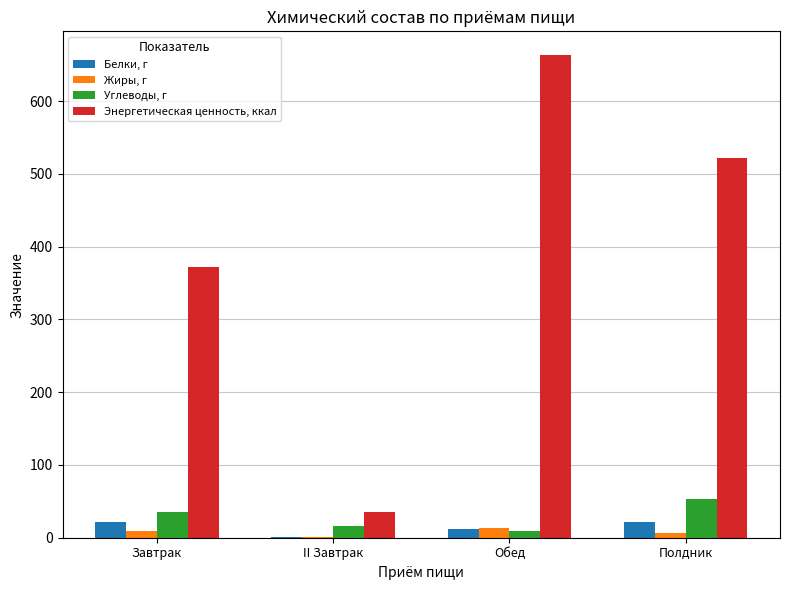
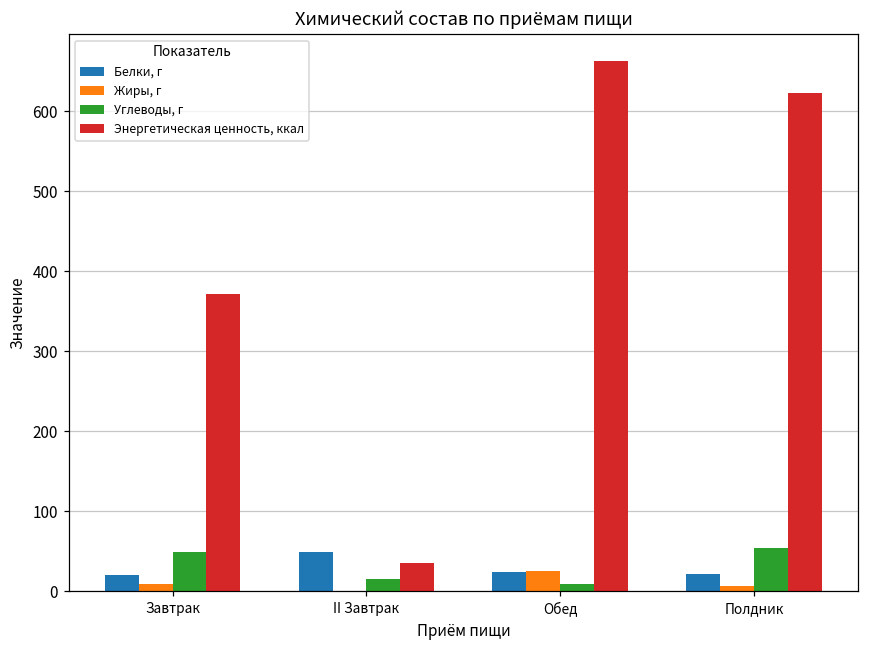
Углеводы, г, Завтрак: 40 -> 50
Белки, г, II Завтрак: 0 -> 50
Белки, г, Обед: 10 -> 20
Жиры, г, Обед: 10 -> 30
Энергетическая ценность, ккал, Полдник: 520 -> 620
